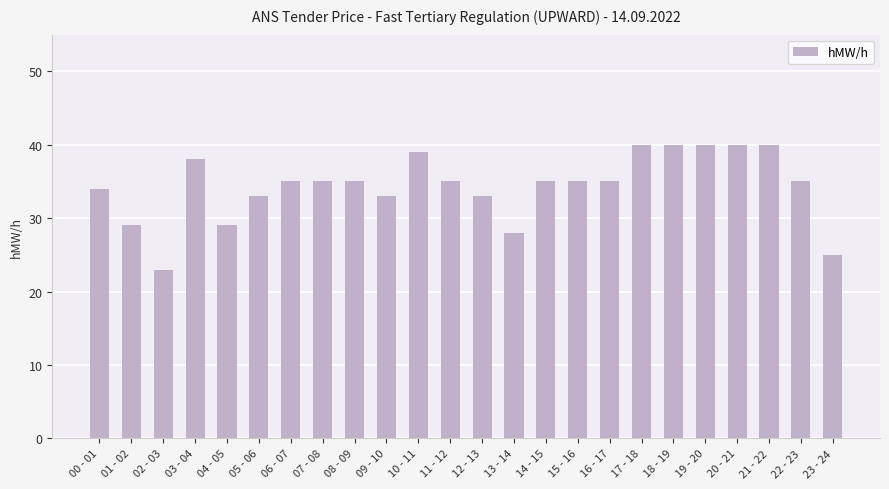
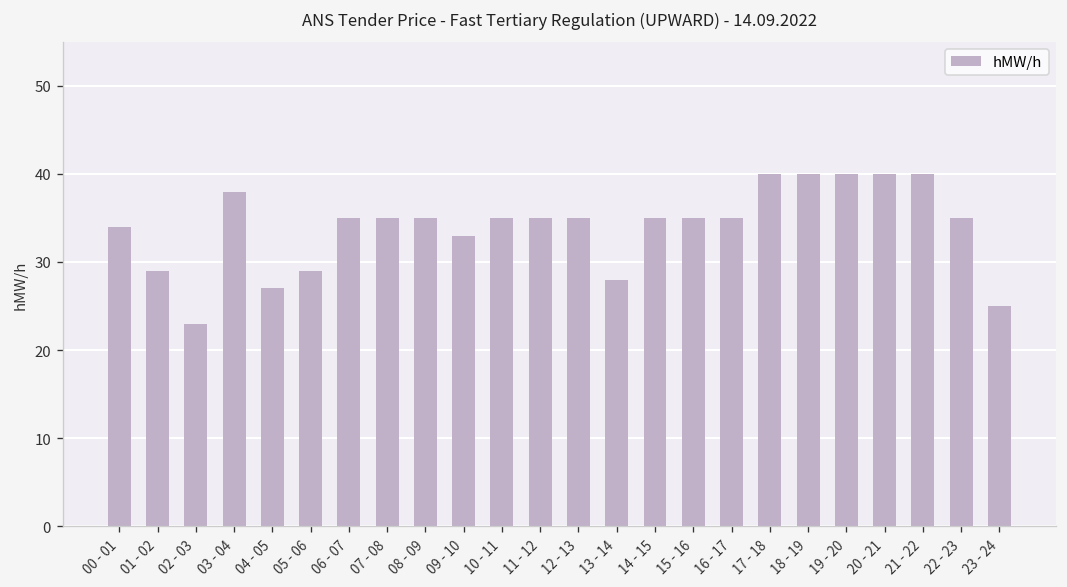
04 - 05: 29 -> 27
05 - 06: 33 -> 29
10 - 11: 39 -> 35
12 - 13: 33 -> 35
